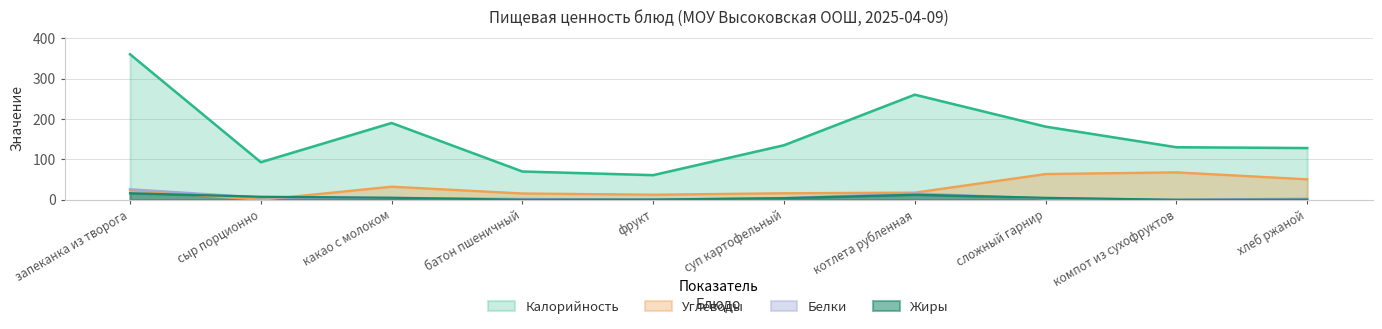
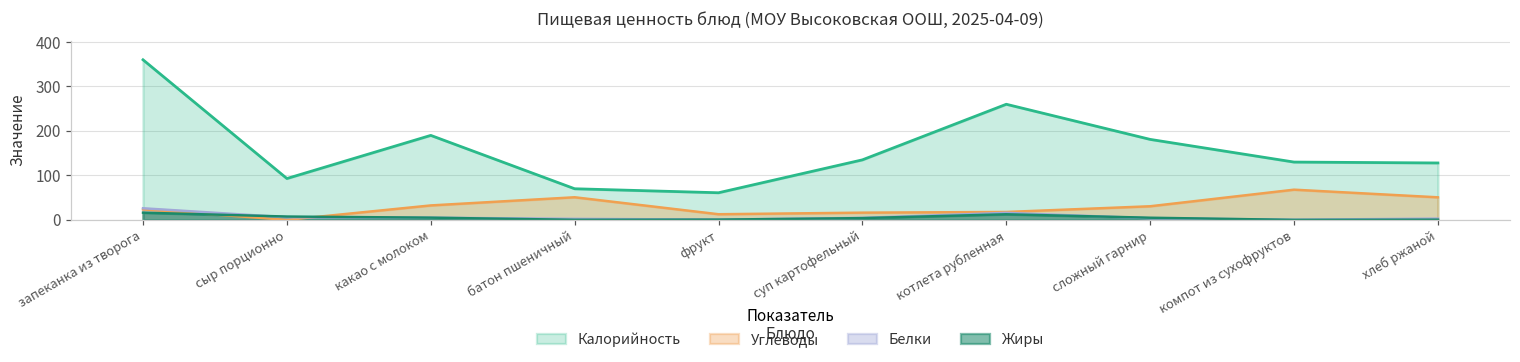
Углеводы, батон пшеничный: 20 -> 50
Углеводы, сложный гарнир: 60 -> 30
